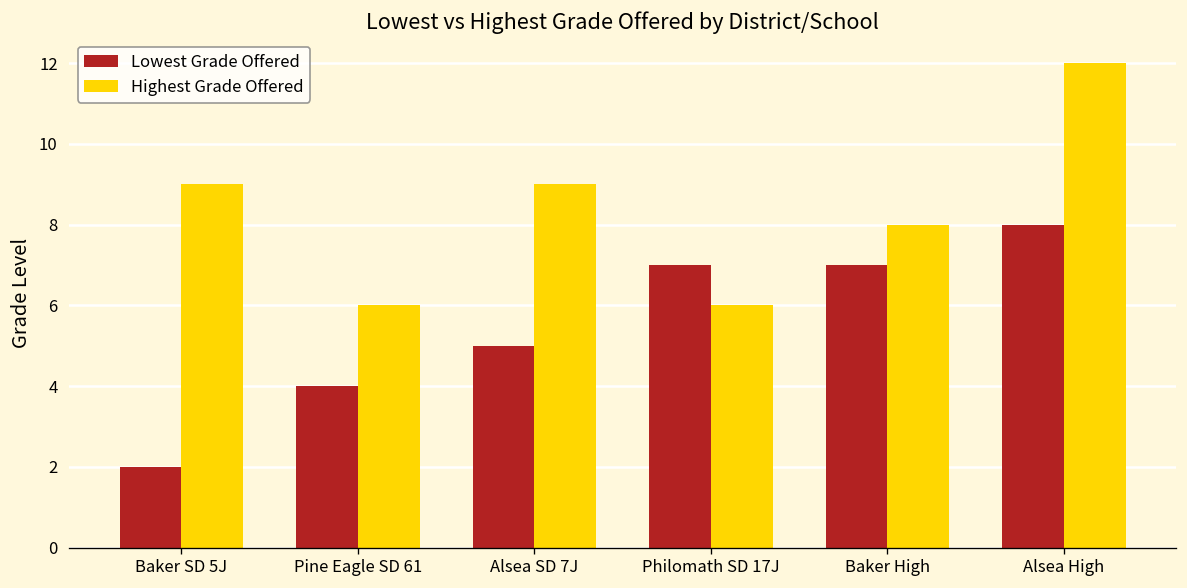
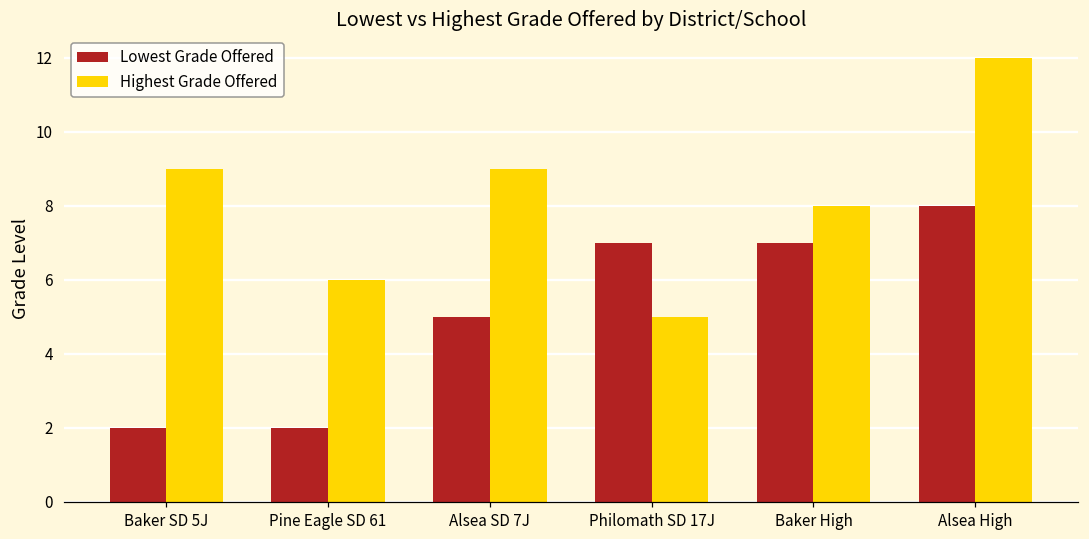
Lowest Grade Offered, Pine Eagle SD 61: 4 -> 2
Highest Grade Offered, Philomath SD 17J: 6 -> 5
